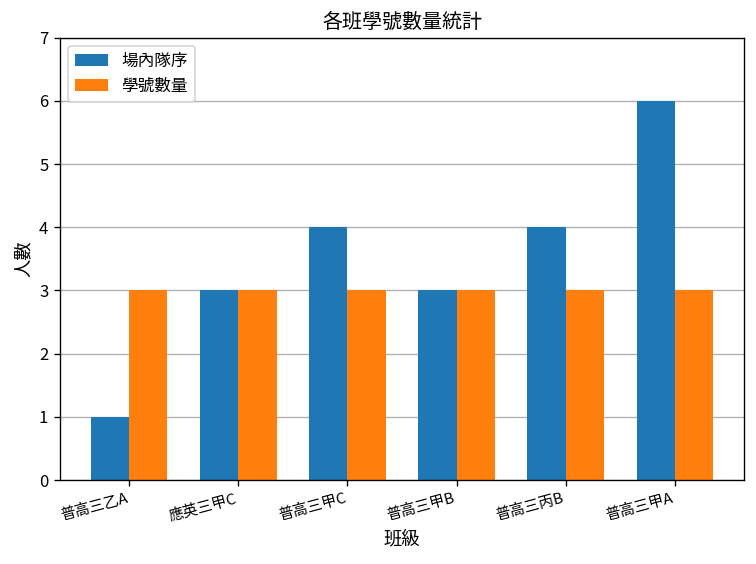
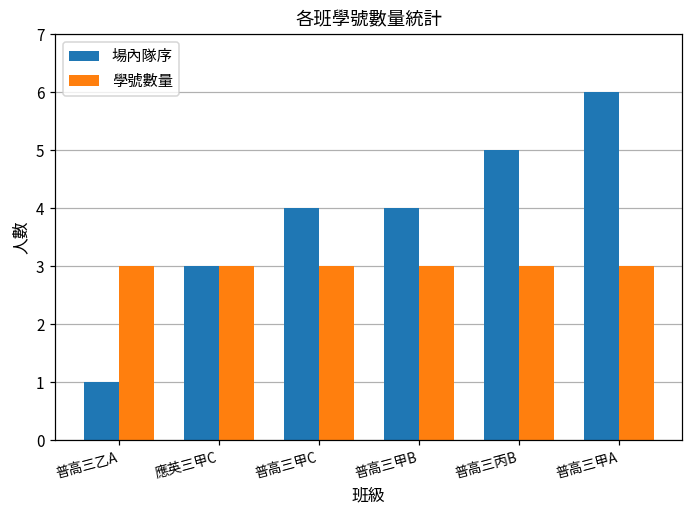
場內隊序, 普高三甲B: 3 -> 4
場內隊序, 普高三丙B: 4 -> 5
